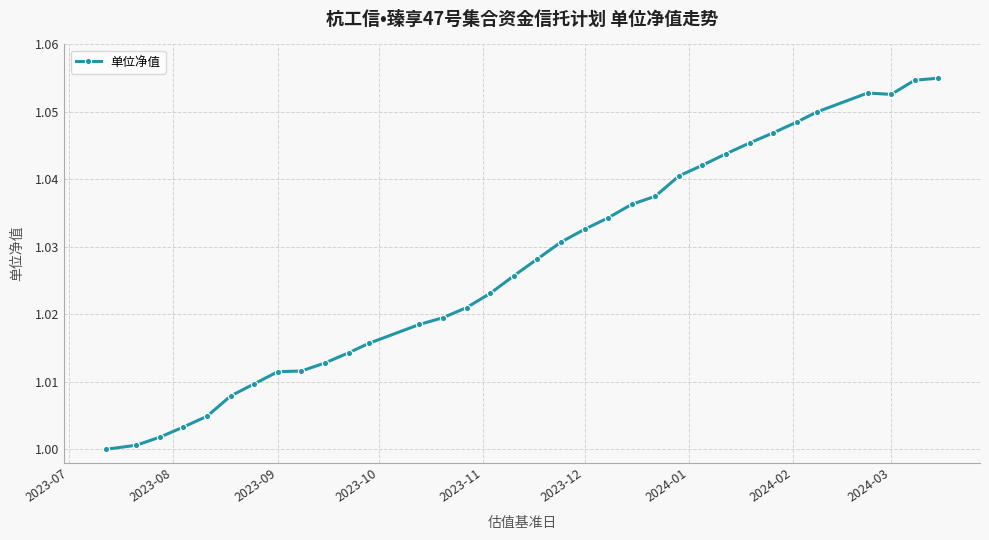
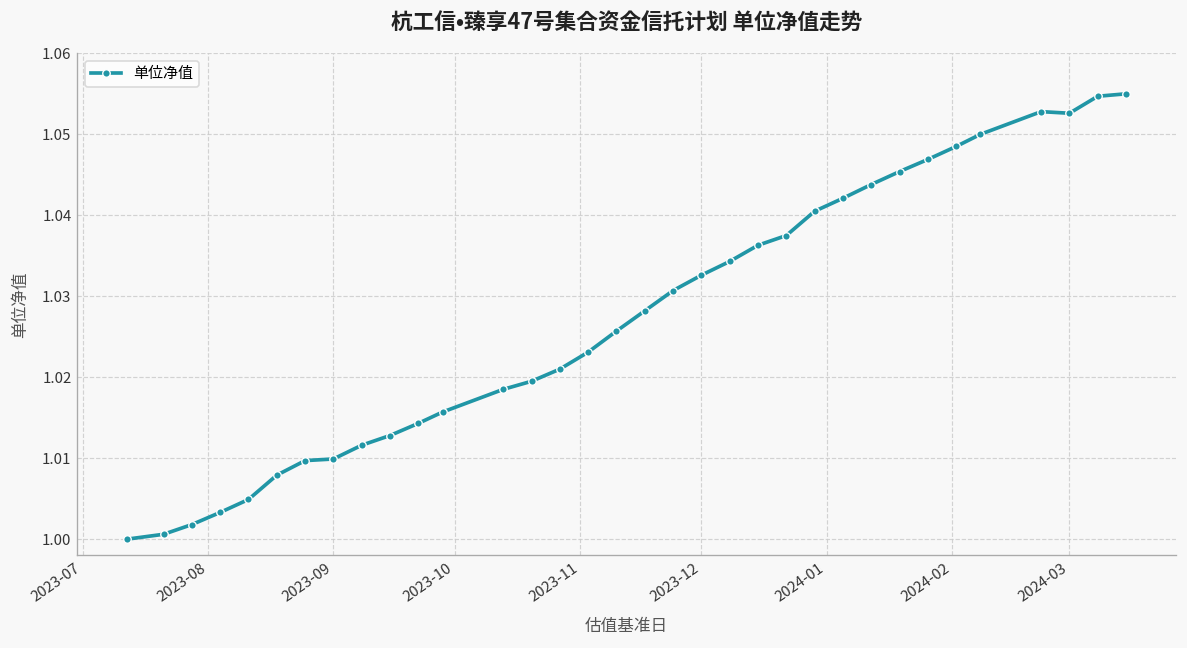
2023-09: 1.012 -> 1.010
